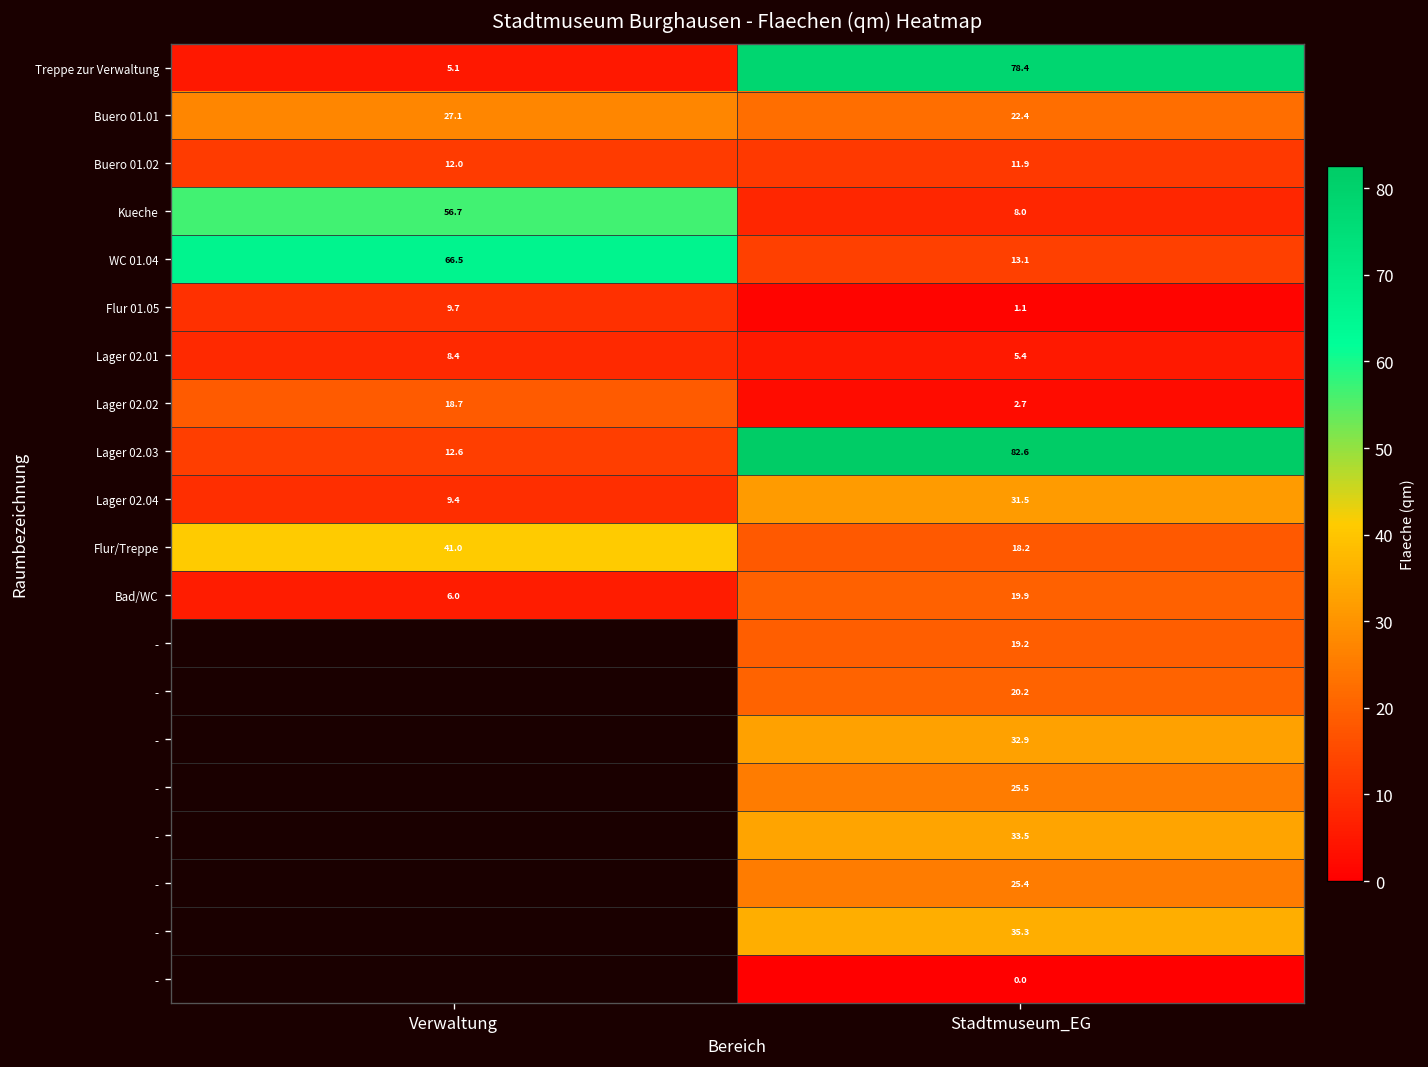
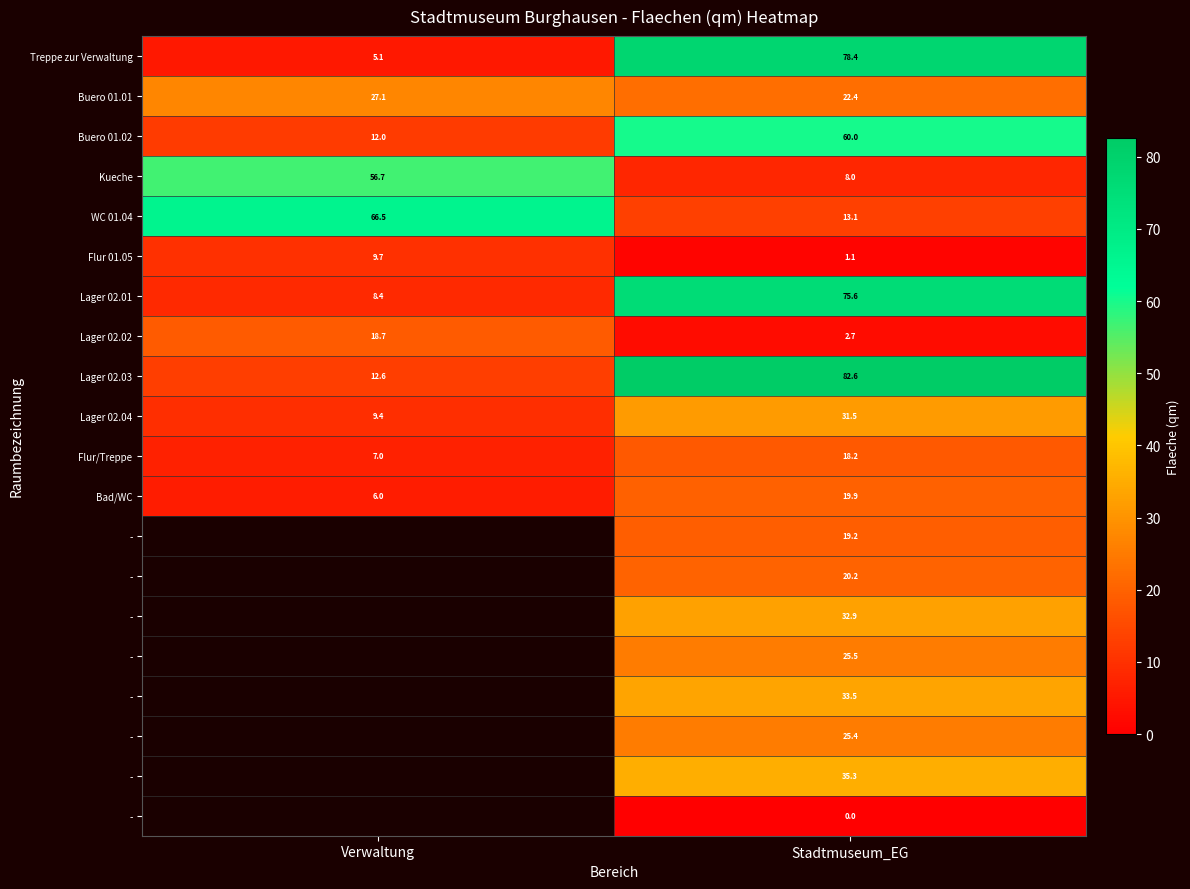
Buero 01.02, Stadtmuseum_EG: 11.9 -> 60.0
Lager 02.01, Stadtmuseum_EG: 5.4 -> 75.6
Flur/Treppe, Verwaltung: 41.0 -> 7.0
